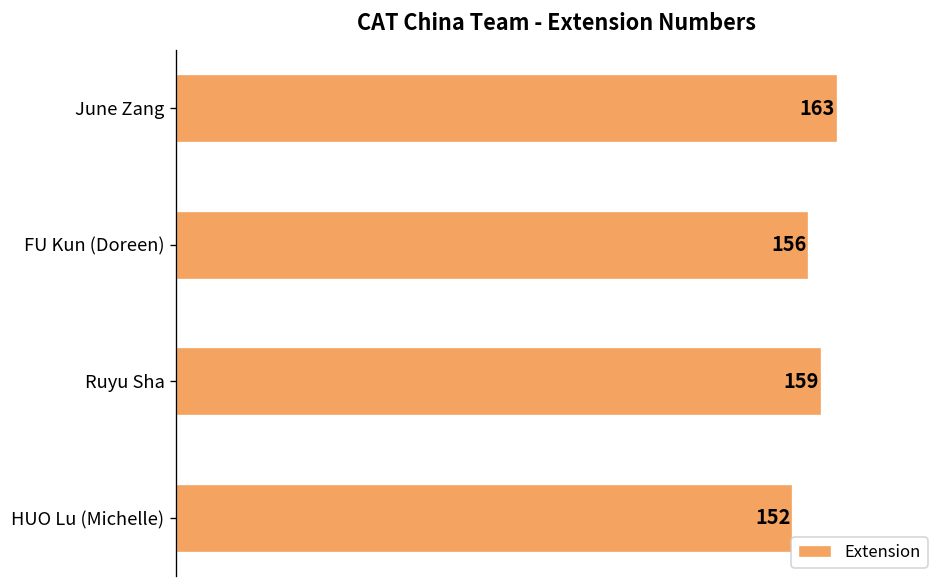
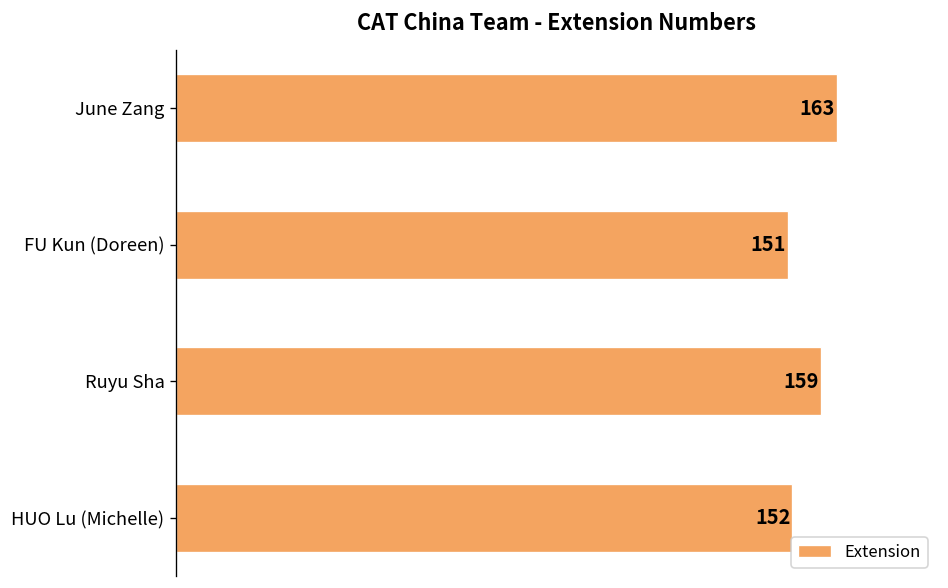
FU Kun (Doreen): 156 -> 151
